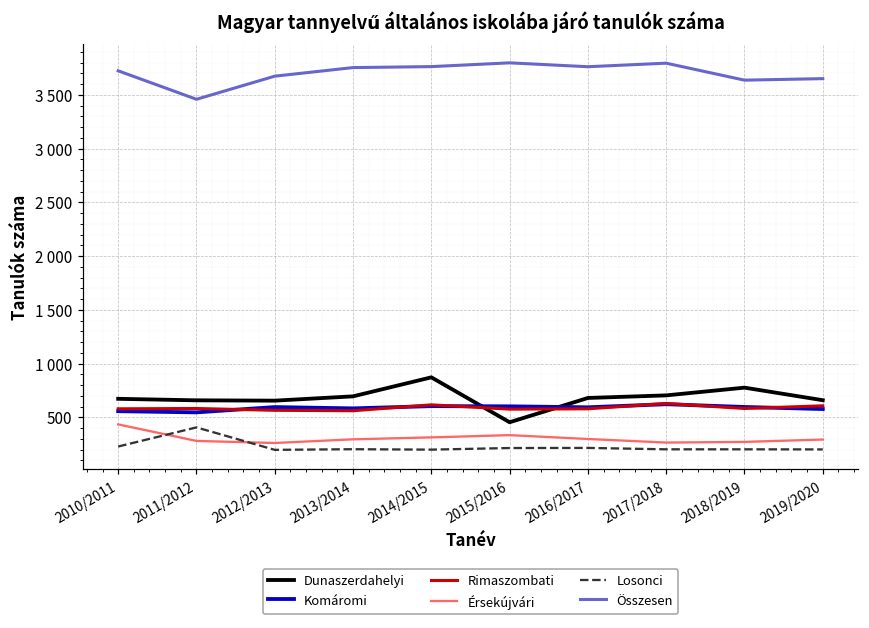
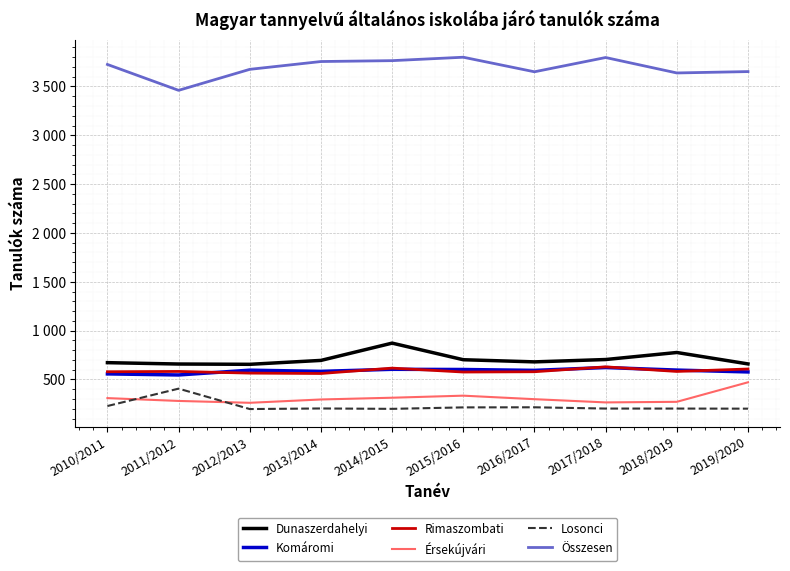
Érsekújvári, 2010/2011: 400 -> 300
Dunaszerdahelyi, 2015/2016: 500 -> 700
Összesen, 2016/2017: 3800 -> 3700
Érsekújvári, 2019/2020: 300 -> 500
